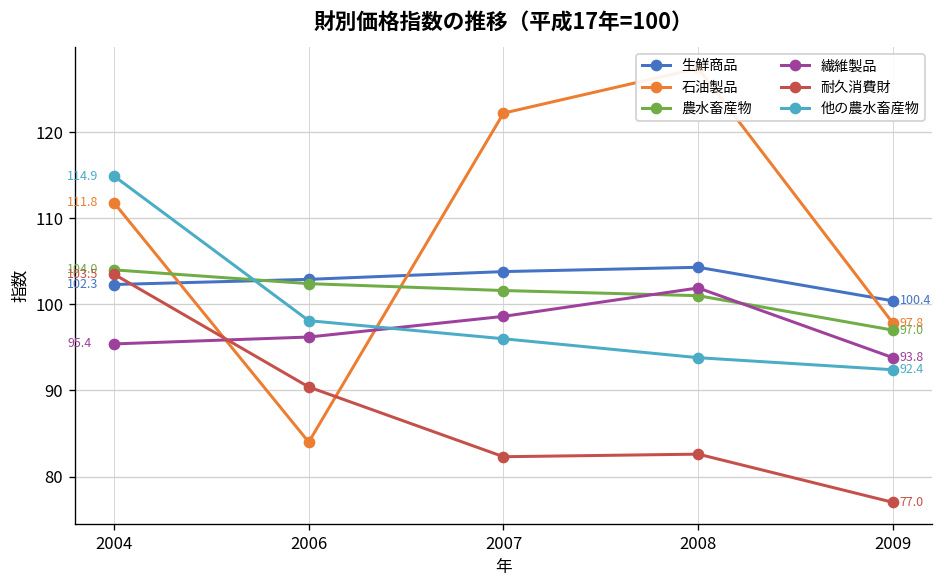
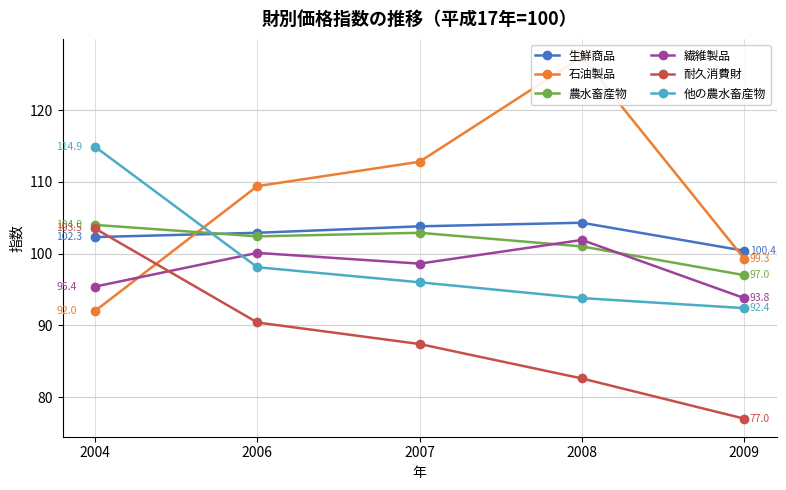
石油製品, 2004: 111.8 -> 92.0
石油製品, 2006: 84 -> 109
繊維製品, 2006: 96 -> 100
石油製品, 2007: 122 -> 113
農水畜産物, 2007: 102 -> 103
耐久消費財, 2007: 82 -> 87
石油製品, 2009: 97.8 -> 99.3
